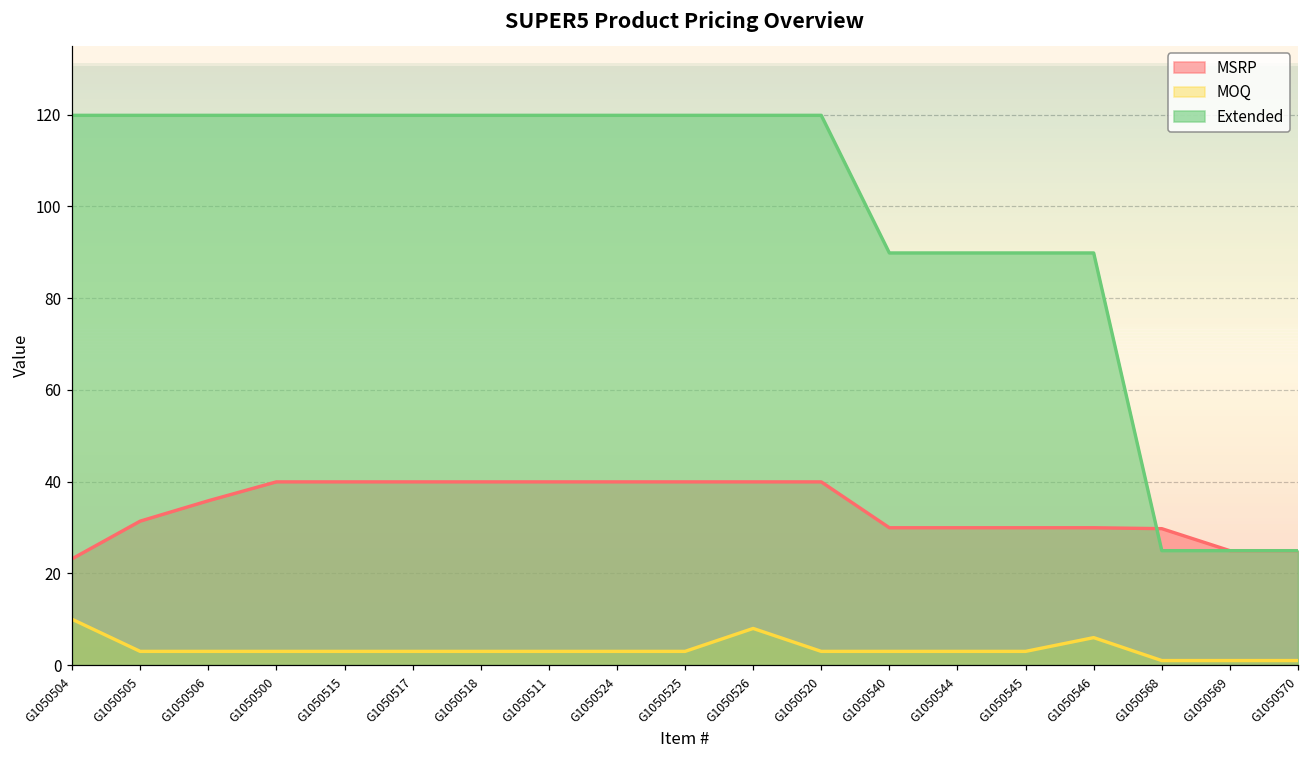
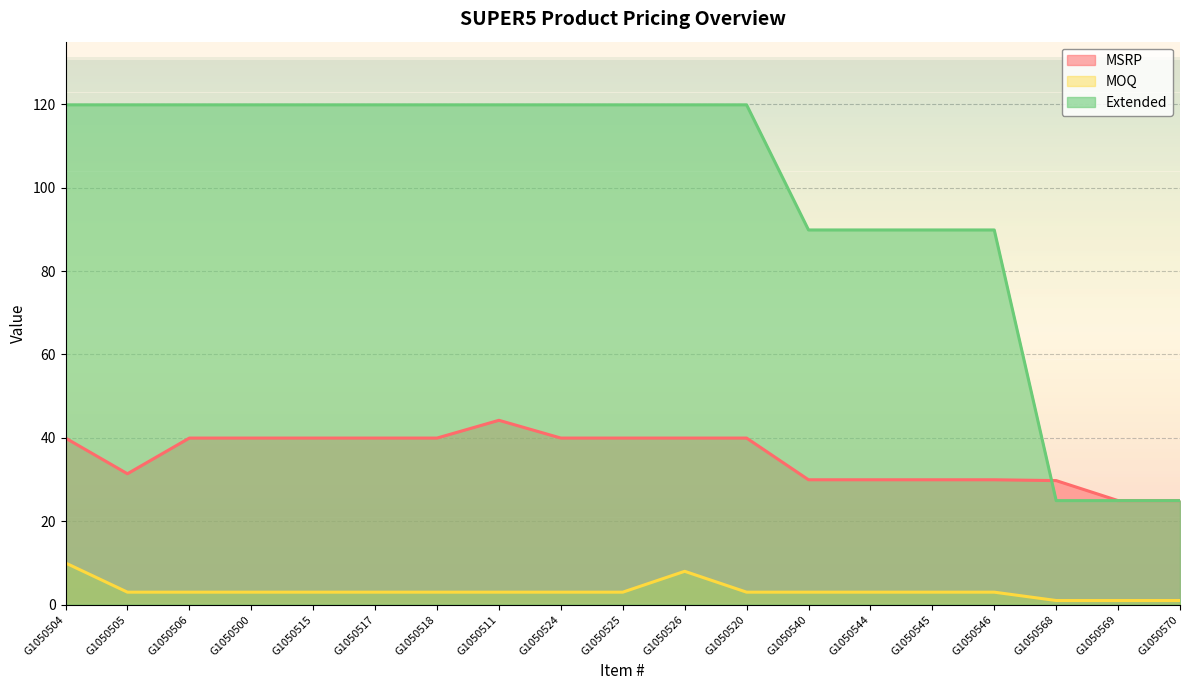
MSRP, G1050504: 23 -> 40
MSRP, G1050506: 36 -> 40
MSRP, G1050511: 40 -> 44
MOQ, G1050546: 6 -> 3
